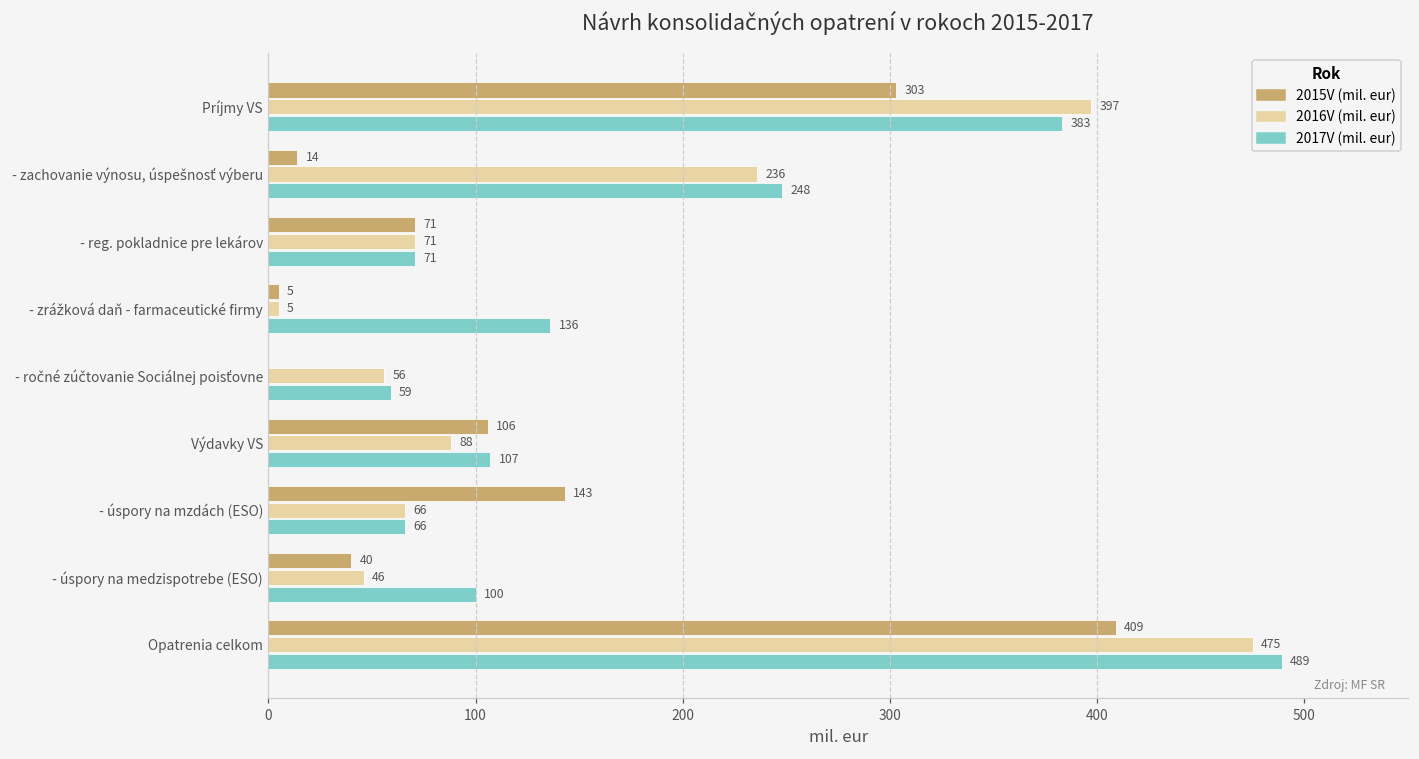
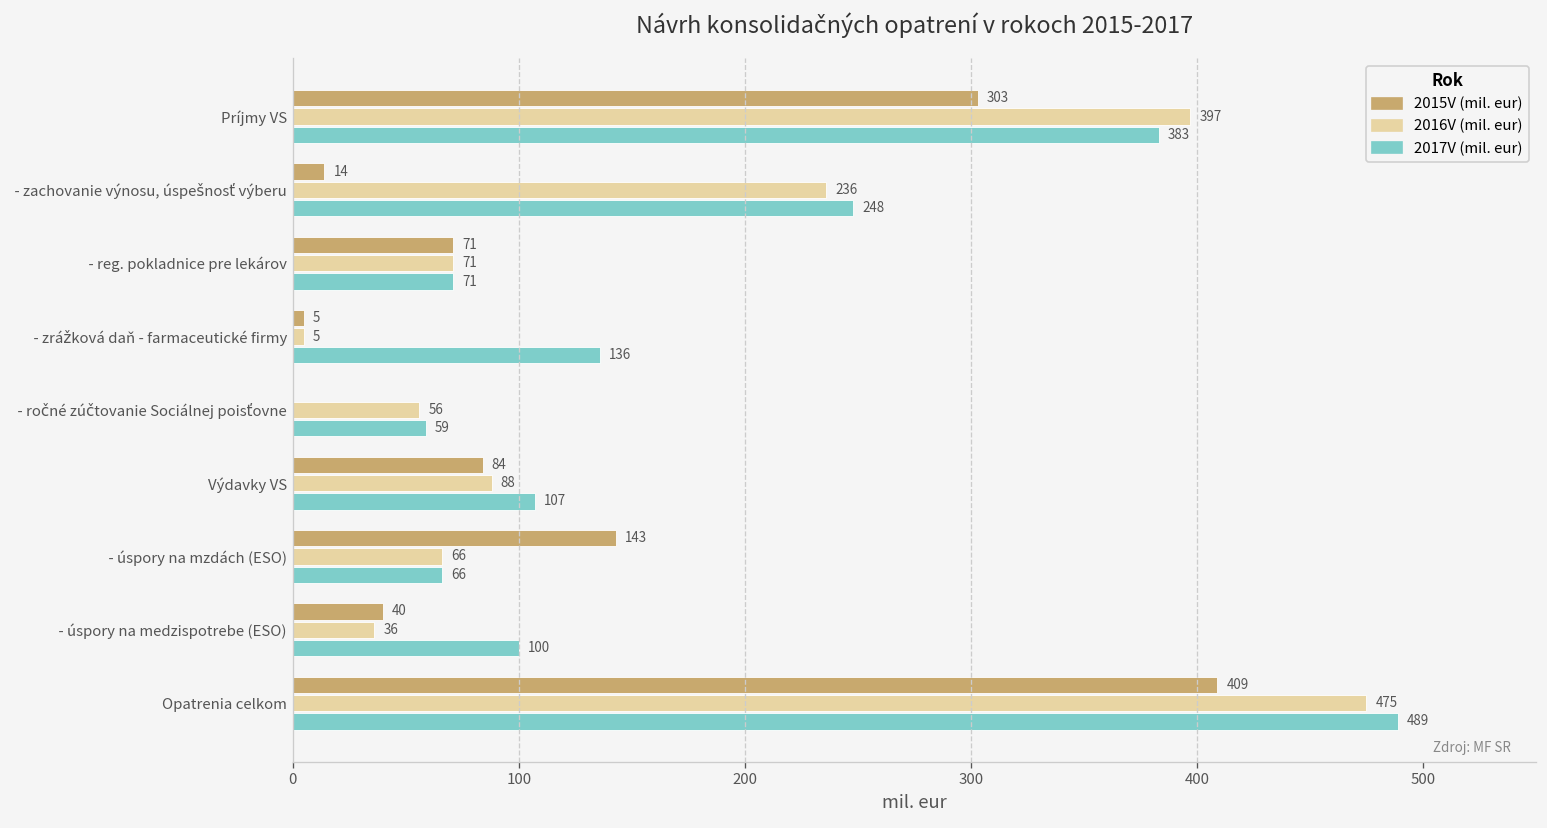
2015V (mil. eur), Výdavky VS: 106 -> 84
2016V (mil. eur), - úspory na medzispotrebe (ESO): 46 -> 36
